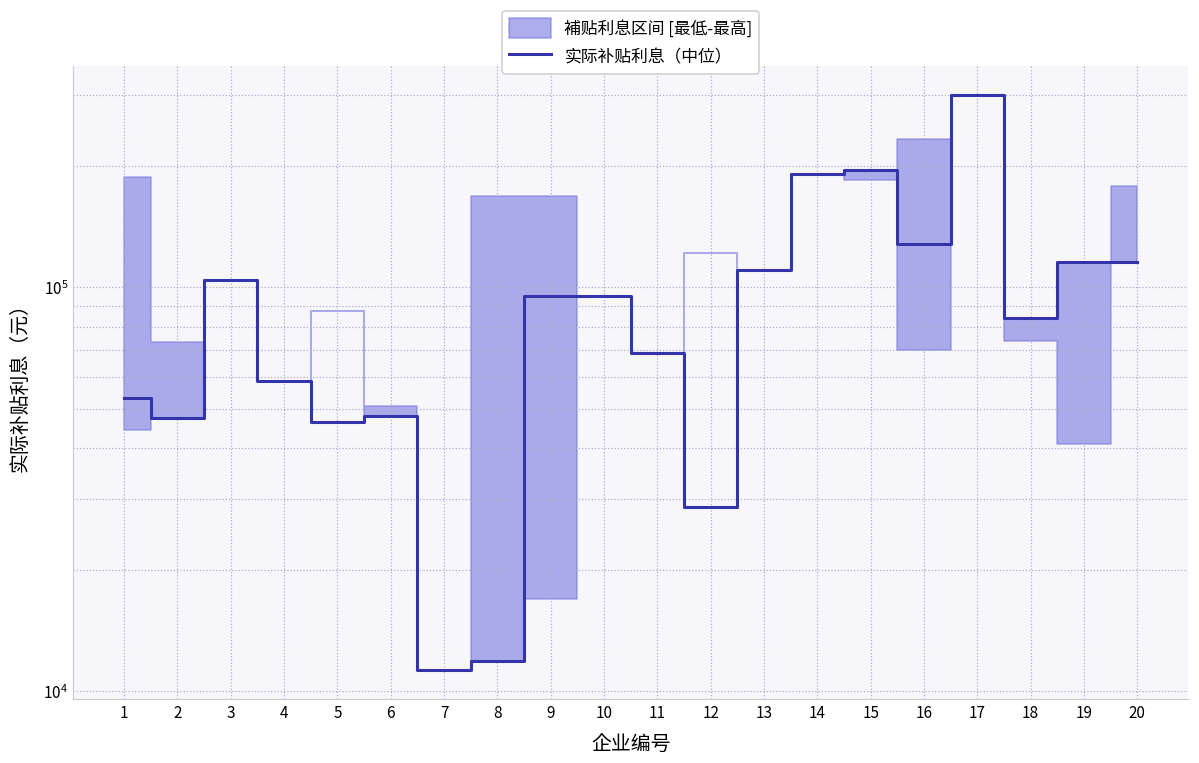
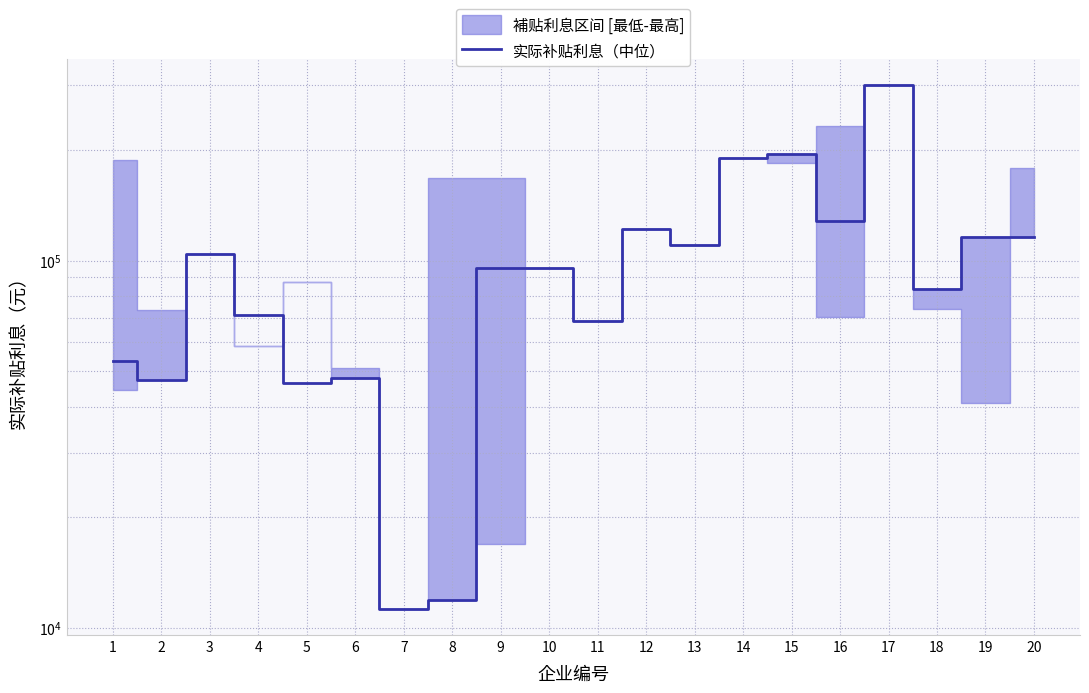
实际补贴利息（中位）, 4: 59000 -> 71000
实际补贴利息（中位）, 12: 29000 -> 122000
